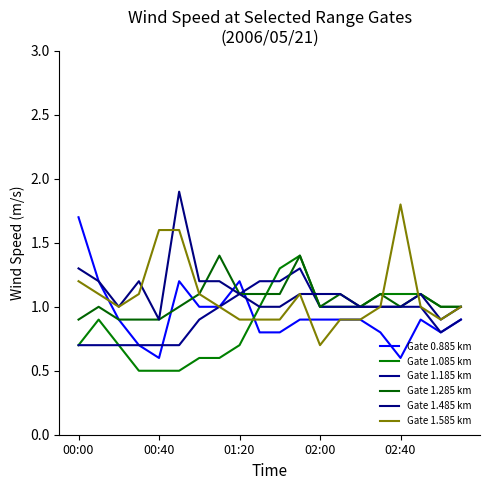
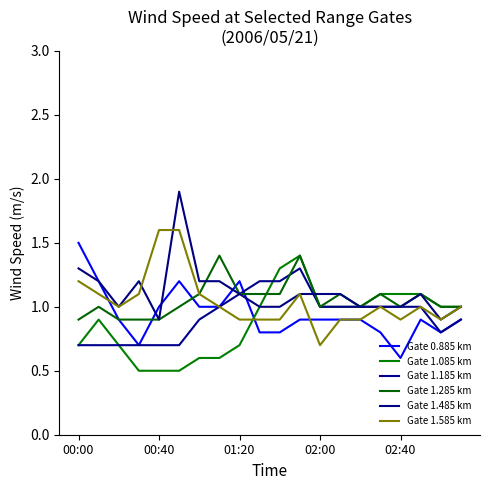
Gate 0.885 km, 00:00: 1.7 -> 1.5
Gate 0.885 km, 00:40: 0.6 -> 1.0
Gate 1.585 km, 02:40: 1.8 -> 0.9
